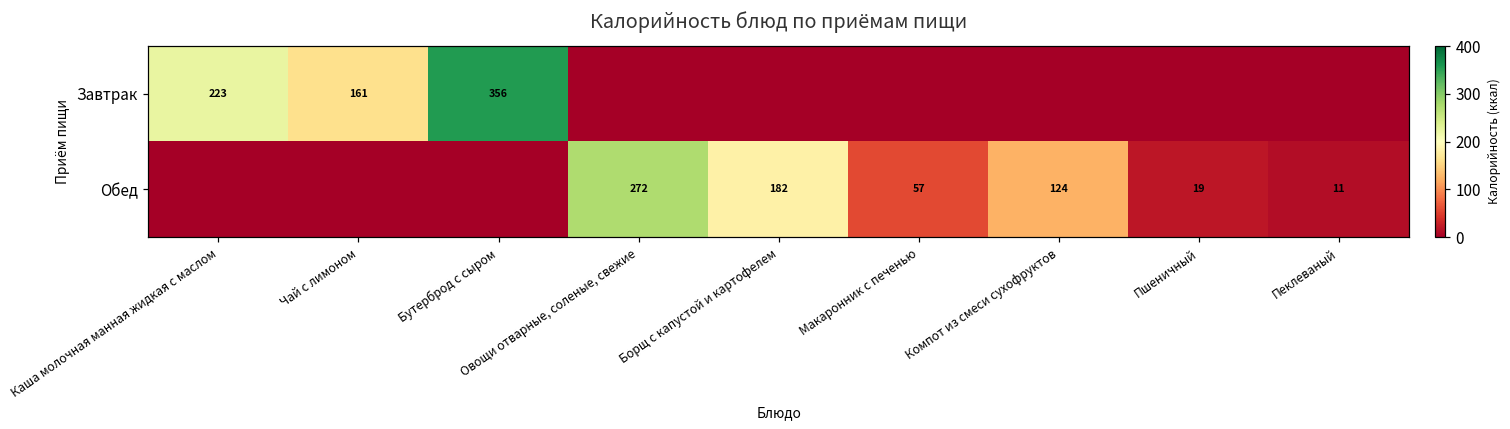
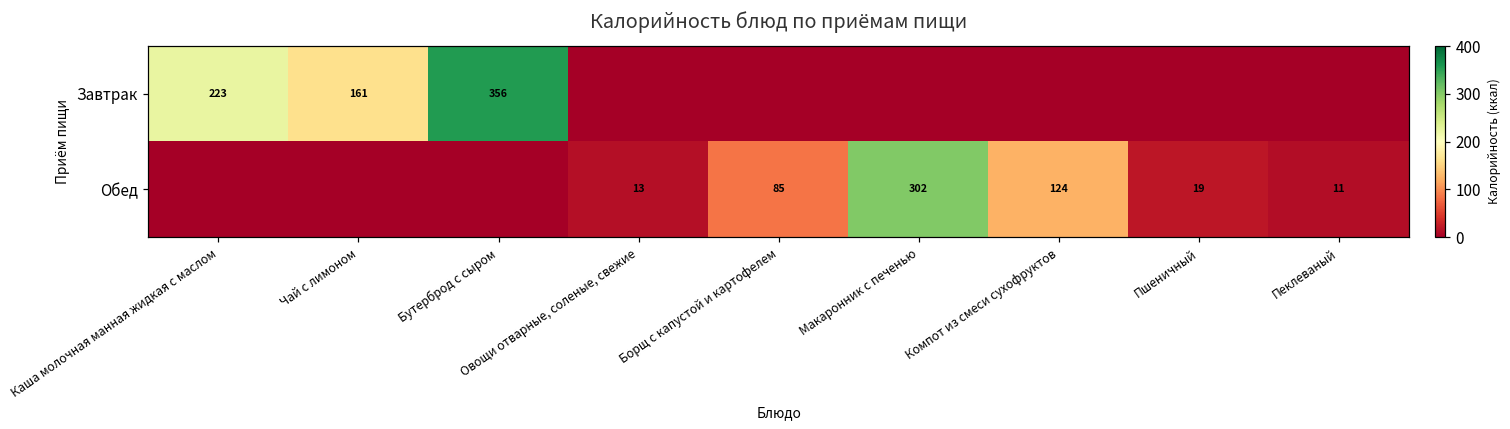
Обед, Овощи отварные, соленые, свежие: 272 -> 13
Обед, Борщ с капустой и картофелем: 182 -> 85
Обед, Макаронник с печенью: 57 -> 302
